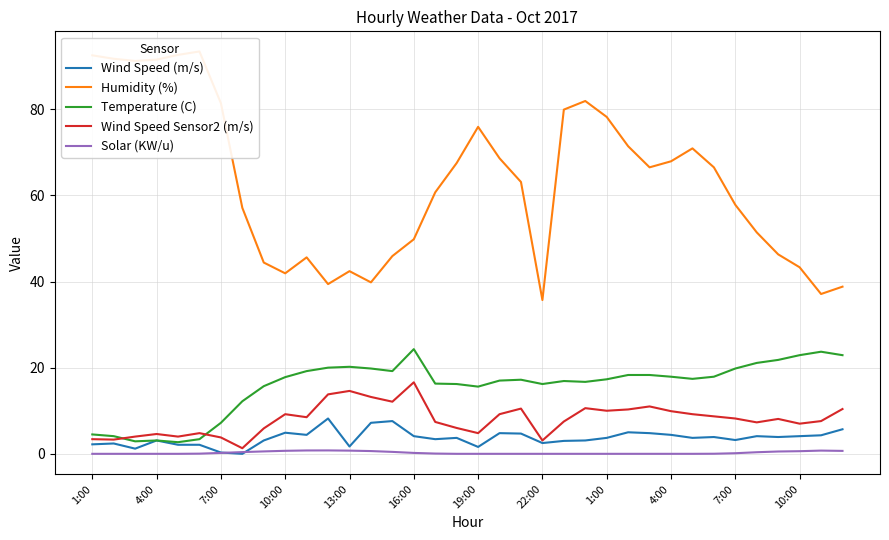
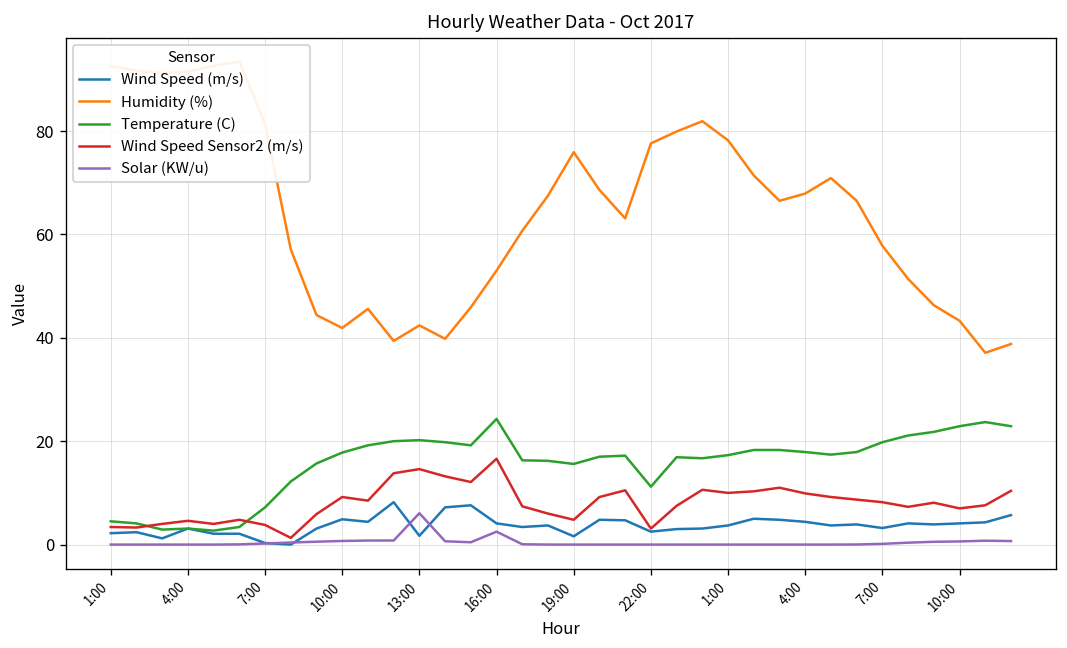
Solar (KW/u), 13:00: 1 -> 6
Humidity (%), 16:00: 50 -> 53
Solar (KW/u), 16:00: 0 -> 3
Humidity (%), 22:00: 36 -> 78
Temperature (C), 22:00: 16 -> 11
